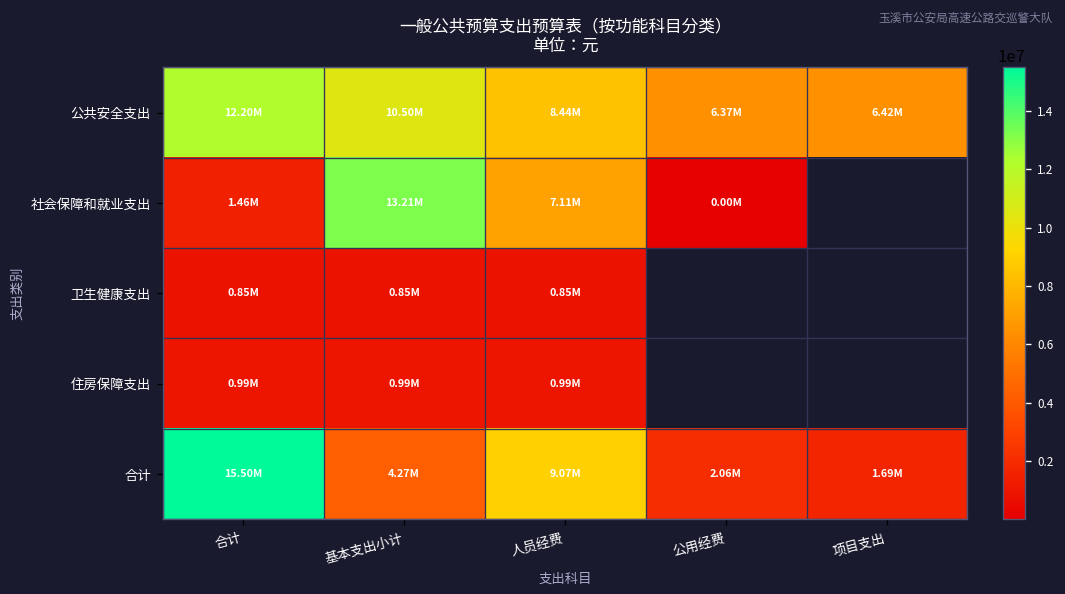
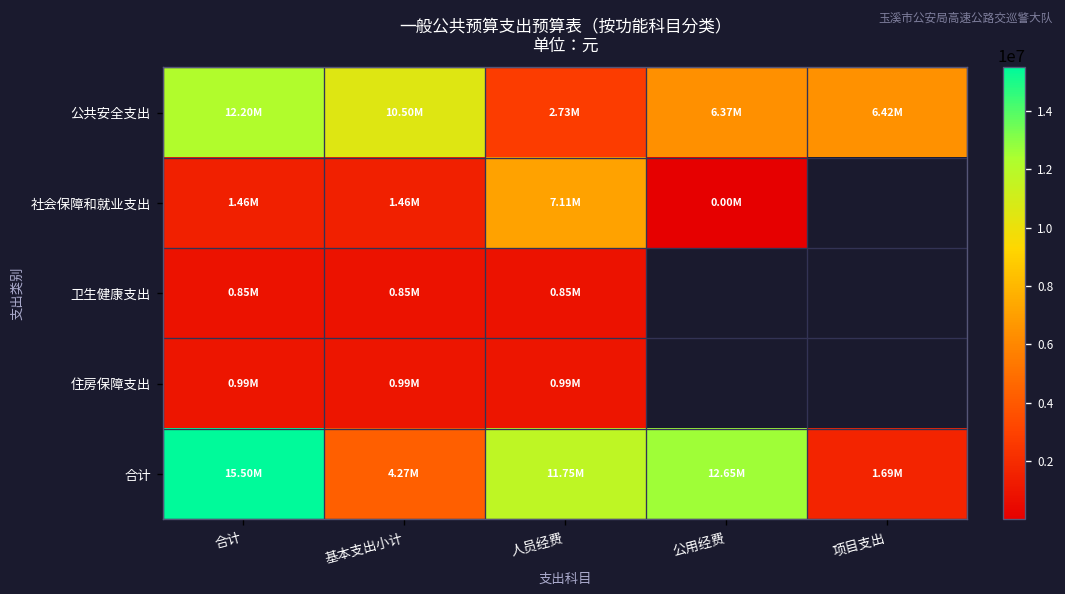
公共安全支出, 人员经费: 8.44M -> 2.73M
社会保障和就业支出, 基本支出小计: 13.21M -> 1.46M
合计, 人员经费: 9.07M -> 11.75M
合计, 公用经费: 2.06M -> 12.65M
